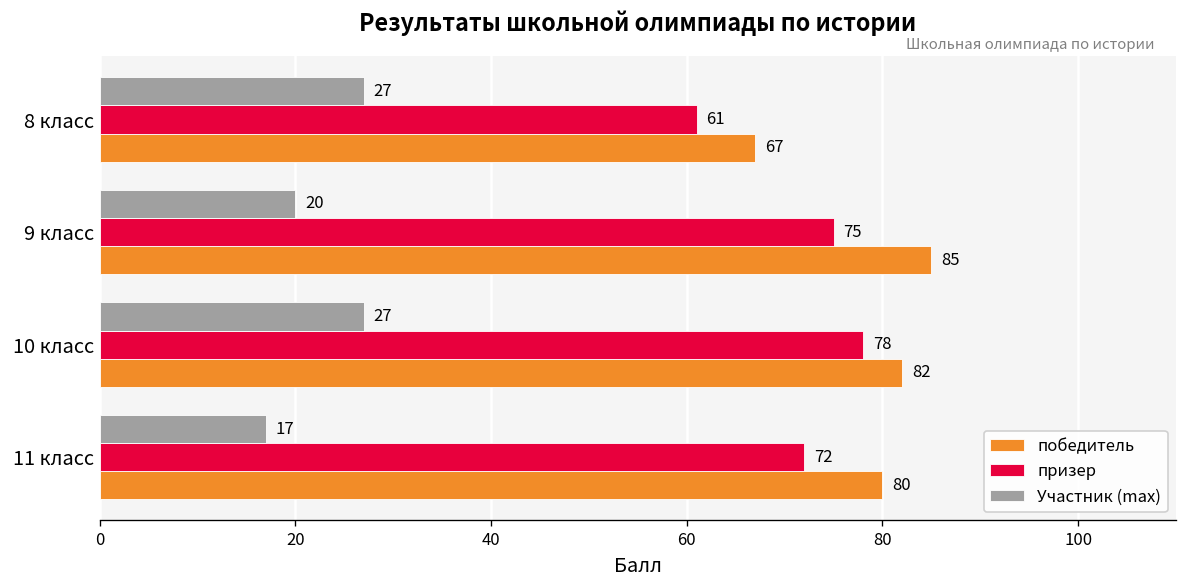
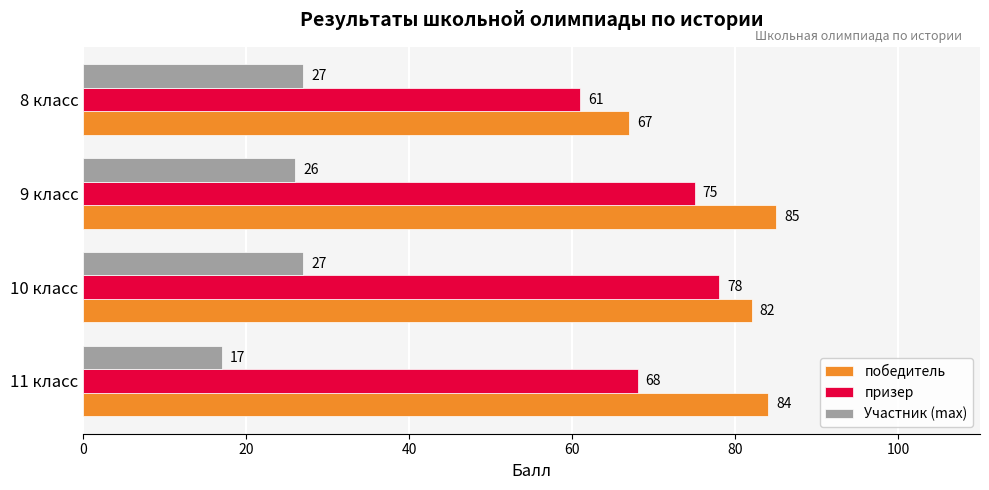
Участник (max), 9 класс: 20 -> 26
призер, 11 класс: 72 -> 68
победитель, 11 класс: 80 -> 84
